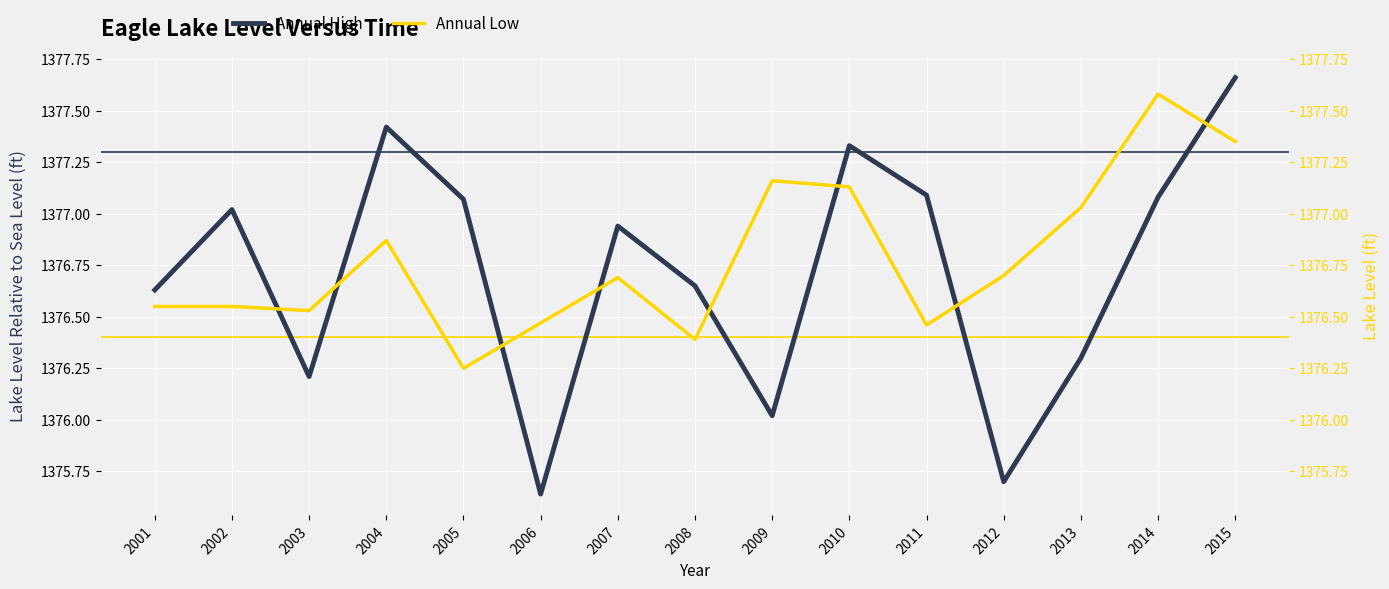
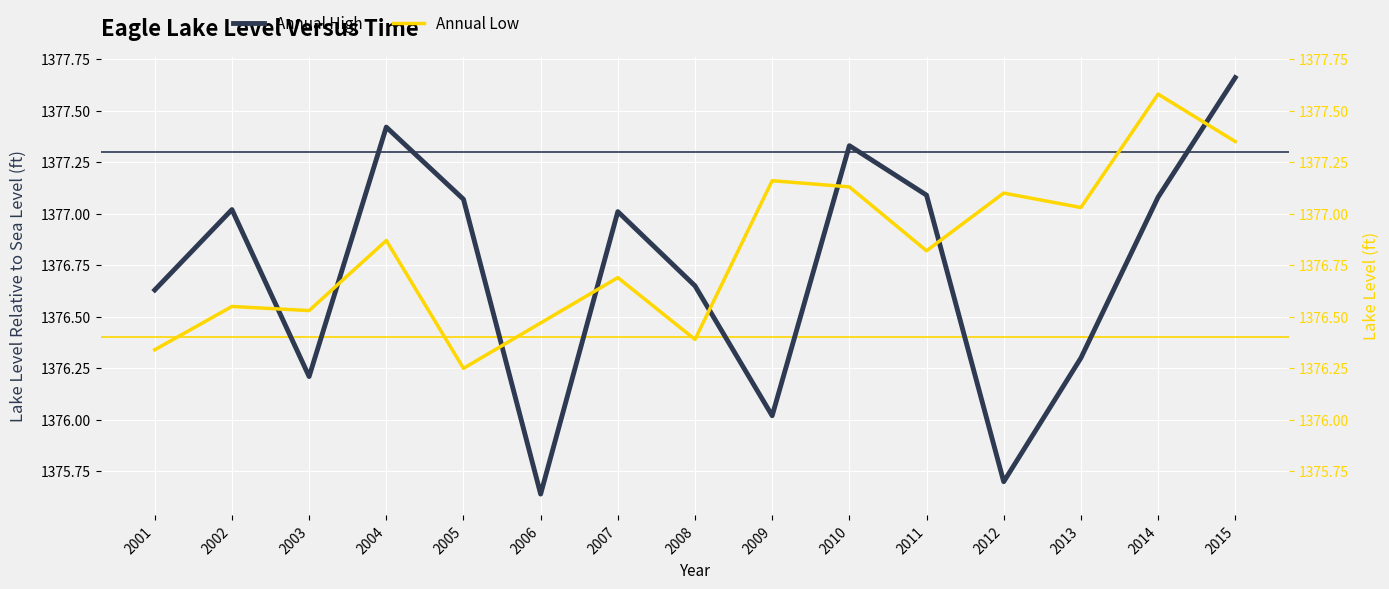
Annual Low, 2001: 1376.55 -> 1376.34
Annual High, 2007: 1376.94 -> 1377.01
Annual Low, 2011: 1376.46 -> 1376.82
Annual Low, 2012: 1376.7 -> 1377.1
